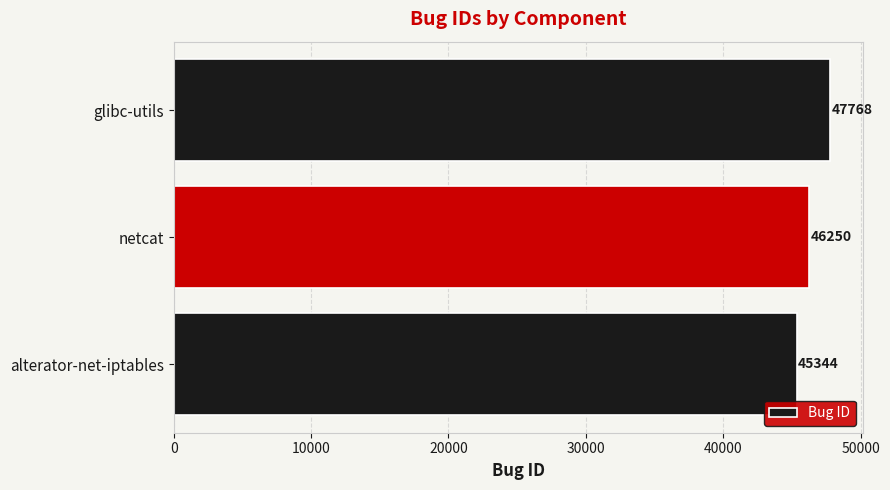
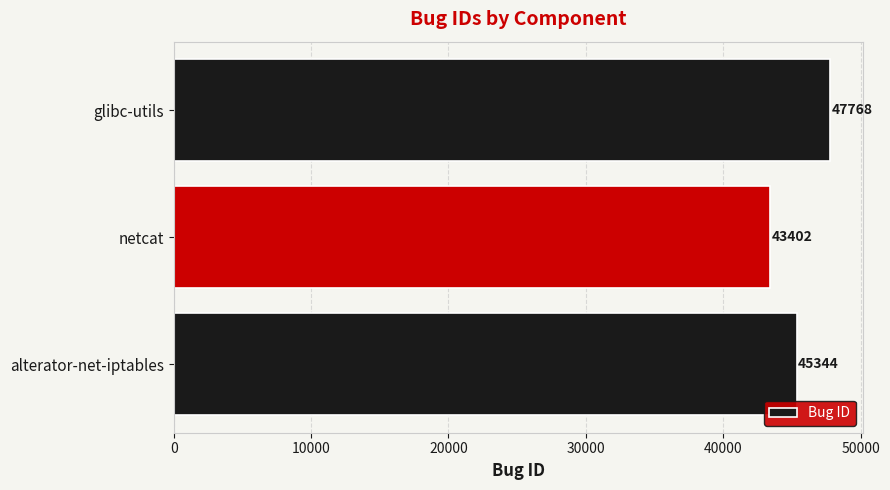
netcat: 46250 -> 43402
